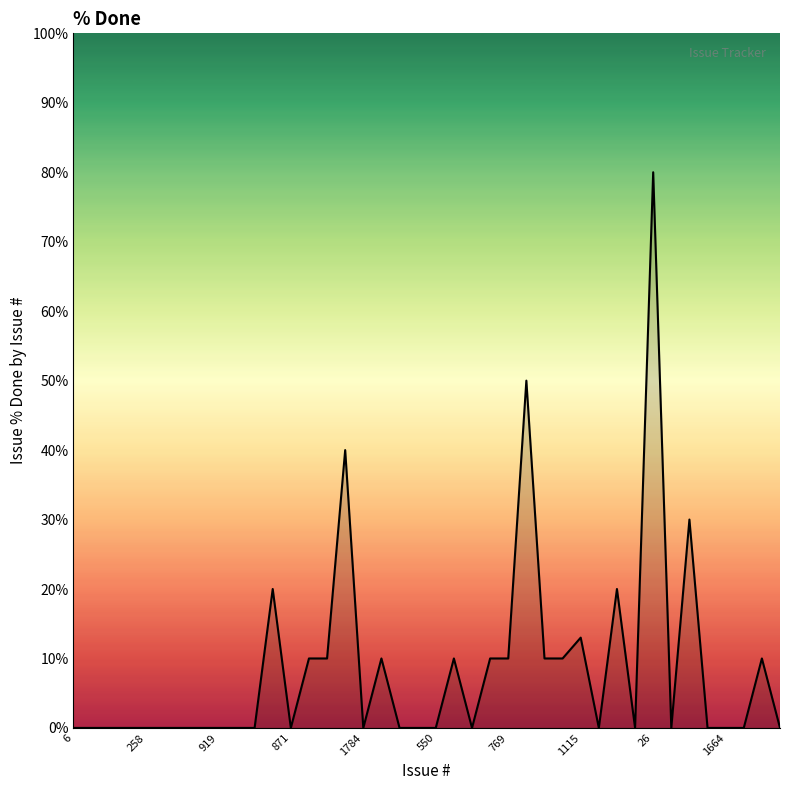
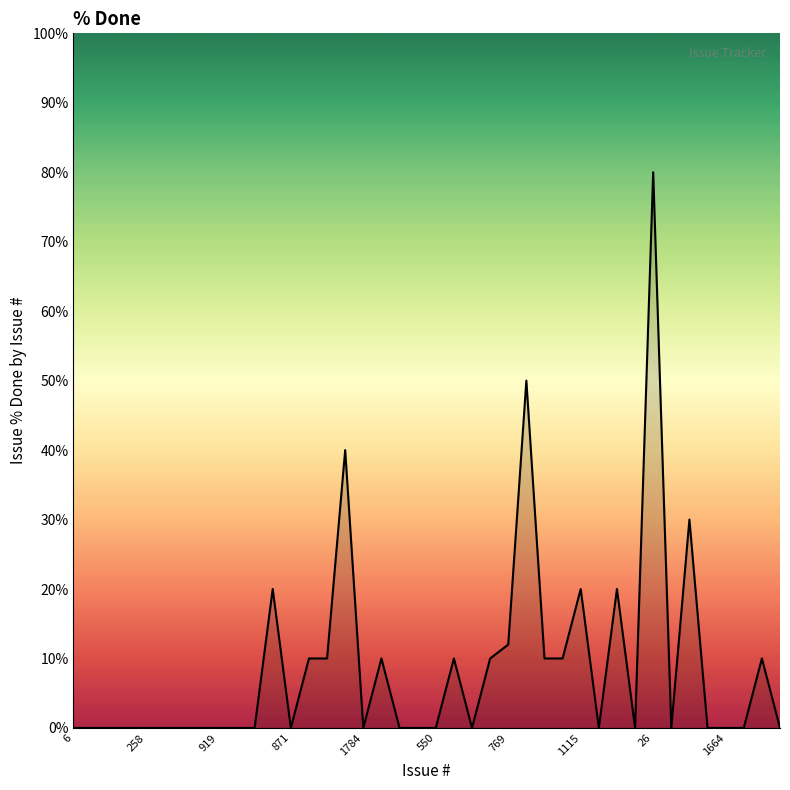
769: 10% -> 12%
1115: 13% -> 20%
